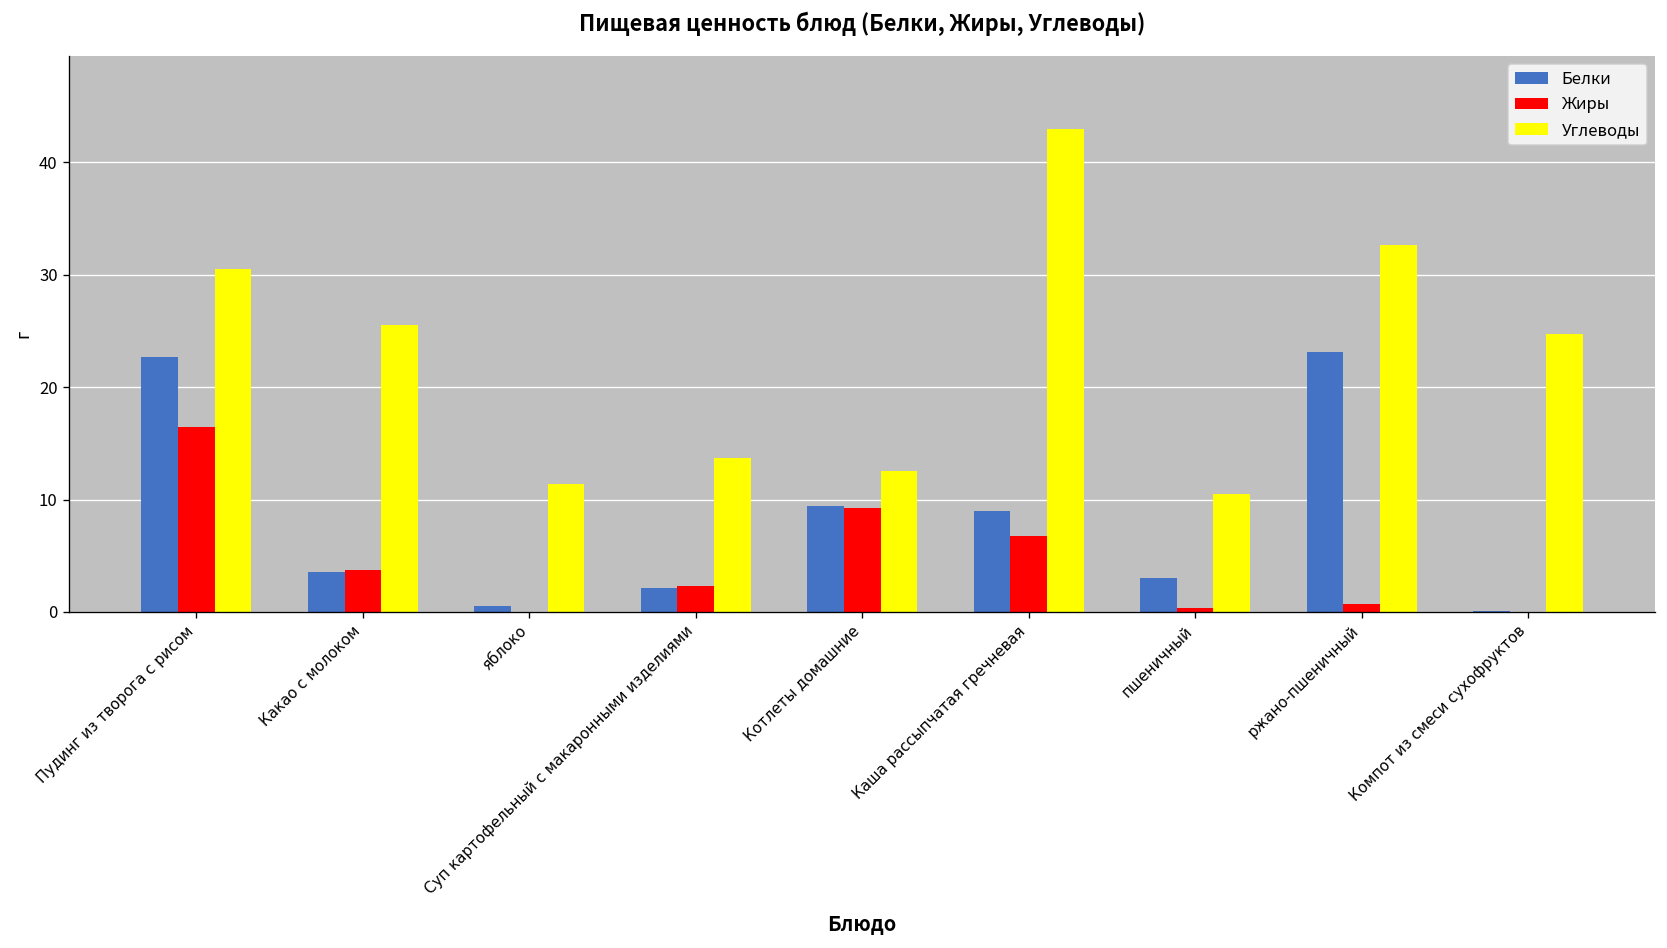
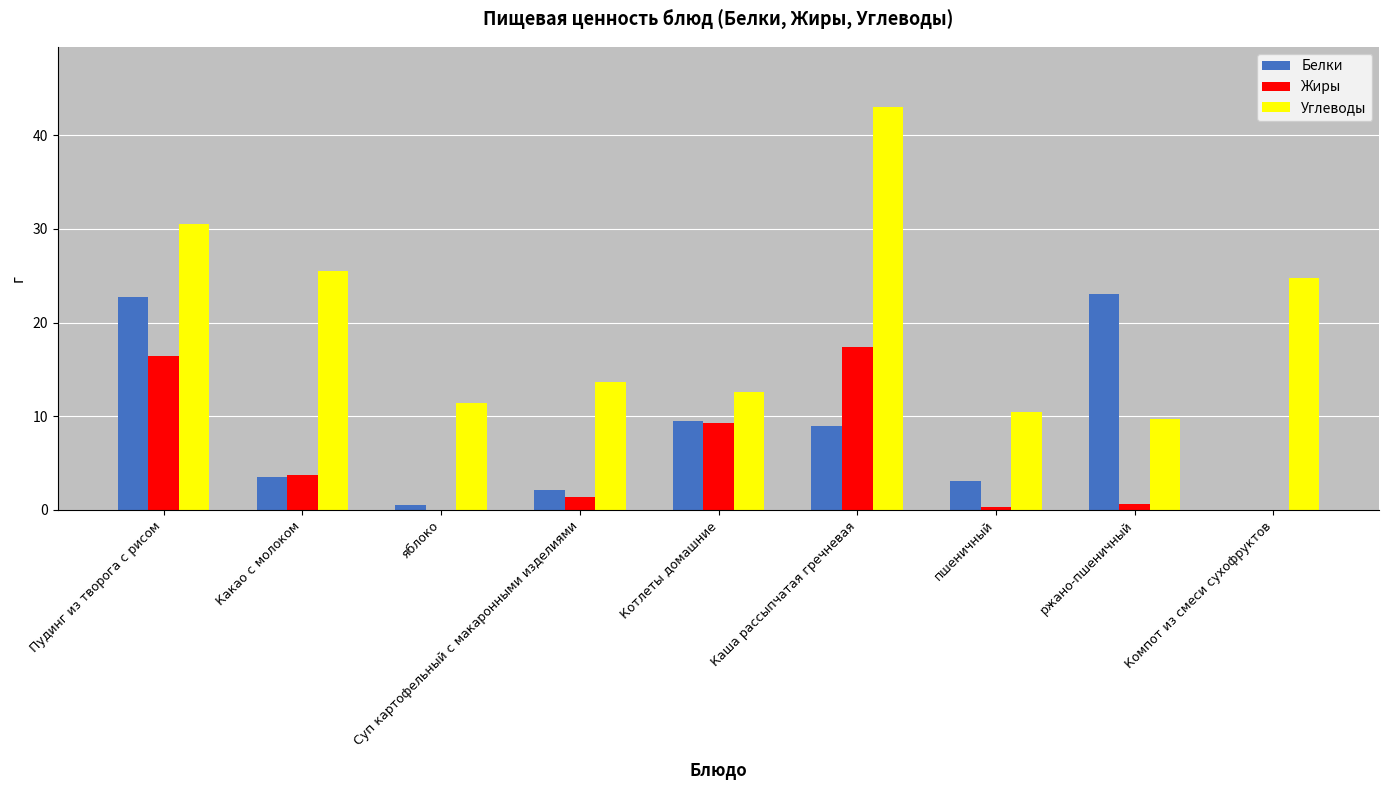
Жиры, Суп картофельный с макаронными изделиями: 2 -> 1
Жиры, Каша рассыпчатая гречневая: 7 -> 17
Углеводы, ржано-пшеничный: 33 -> 10
